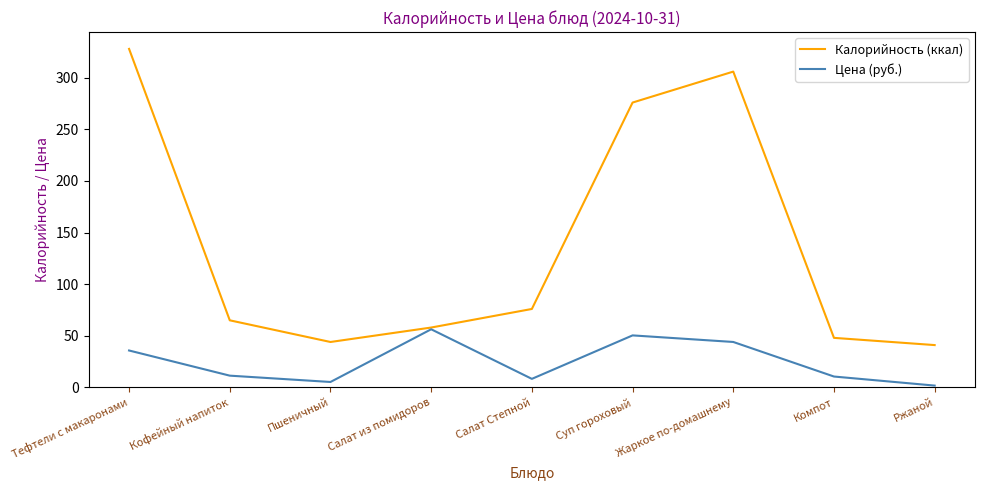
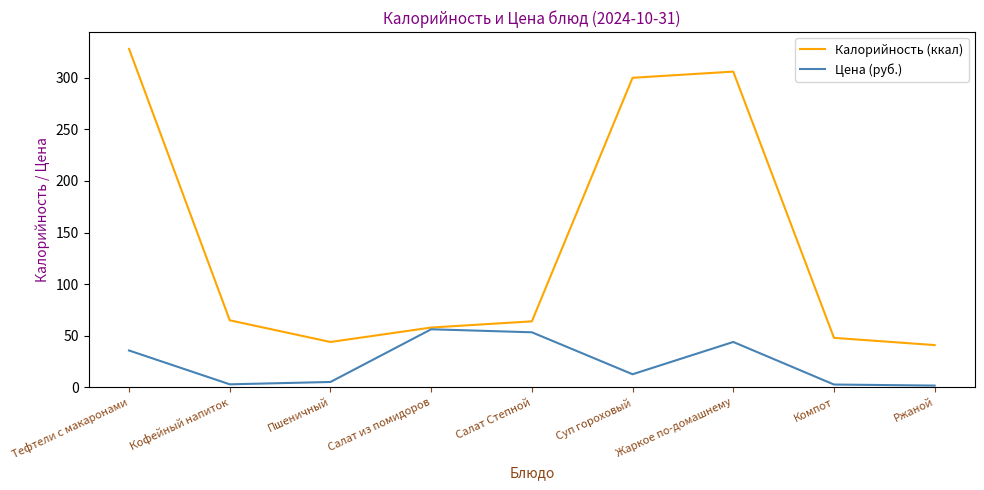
Цена (руб.), Кофейный напиток: 11 -> 3
Калорийность (ккал), Салат Степной: 76 -> 64
Цена (руб.), Салат Степной: 8 -> 53
Калорийность (ккал), Суп гороховый: 276 -> 300
Цена (руб.), Суп гороховый: 50 -> 13
Цена (руб.), Компот: 11 -> 3
